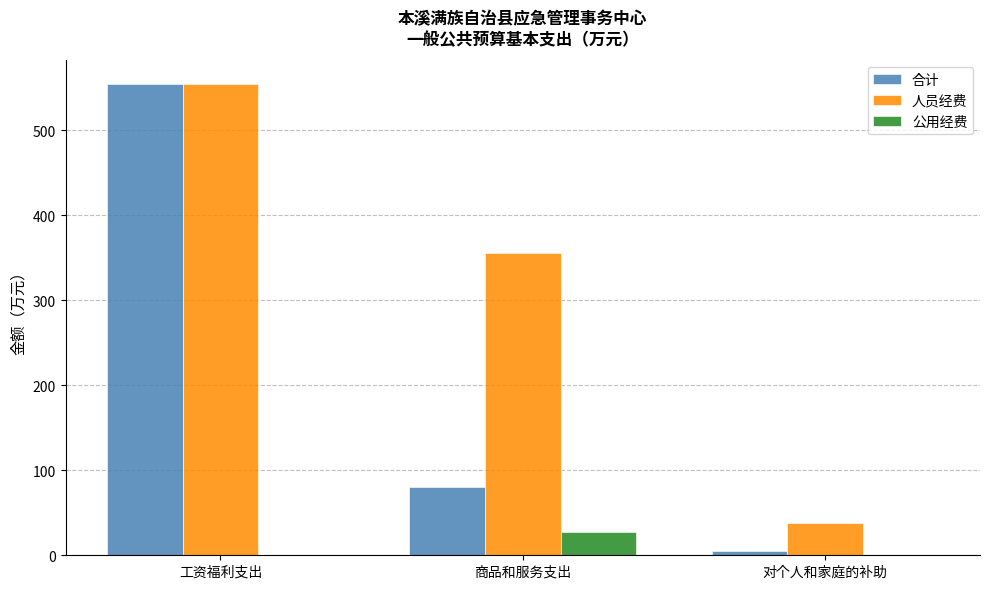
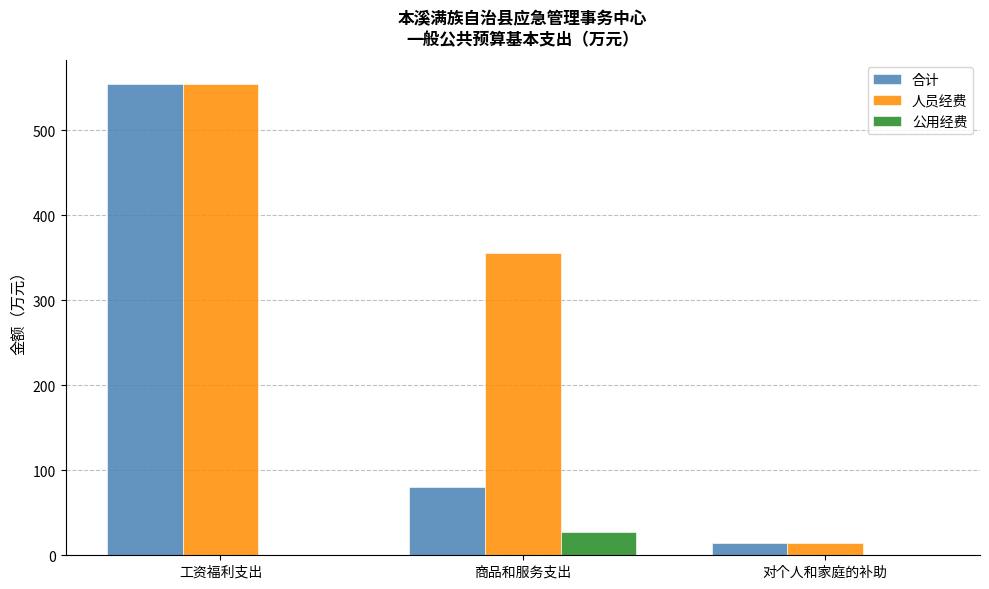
合计, 对个人和家庭的补助: 0 -> 10
人员经费, 对个人和家庭的补助: 40 -> 10
